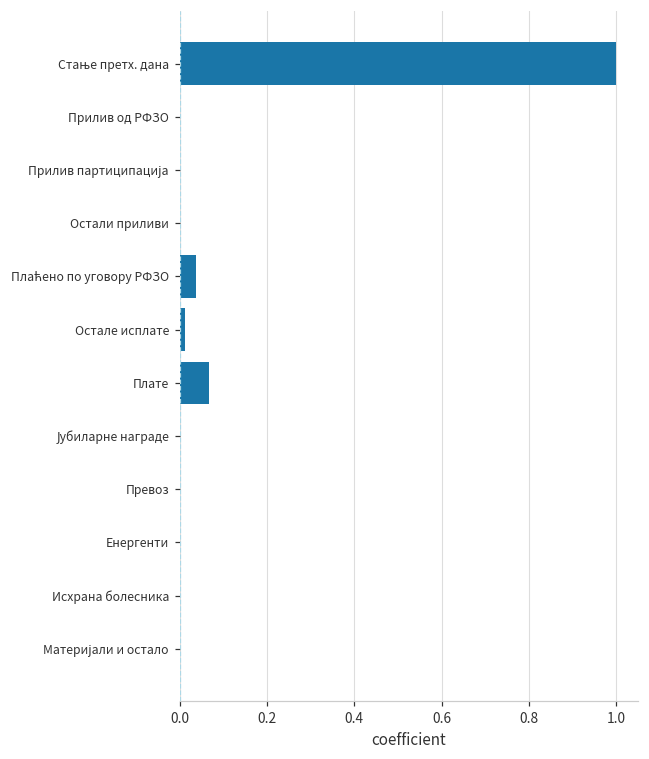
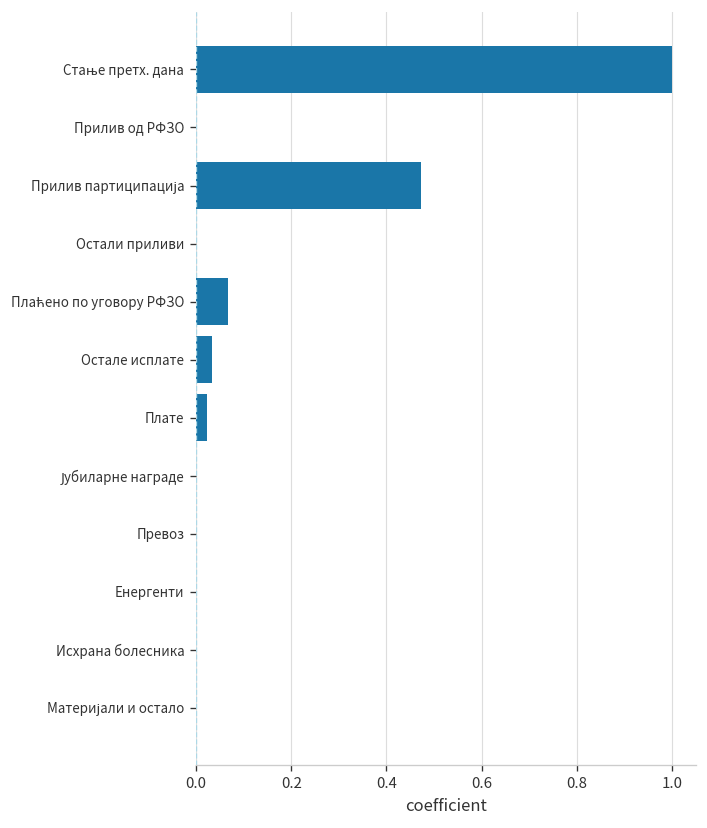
Прилив партиципација: 0.00 -> 0.47
Плаћено по уговору РФЗО: 0.04 -> 0.07
Остале исплате: 0.01 -> 0.03
Плате: 0.07 -> 0.02
